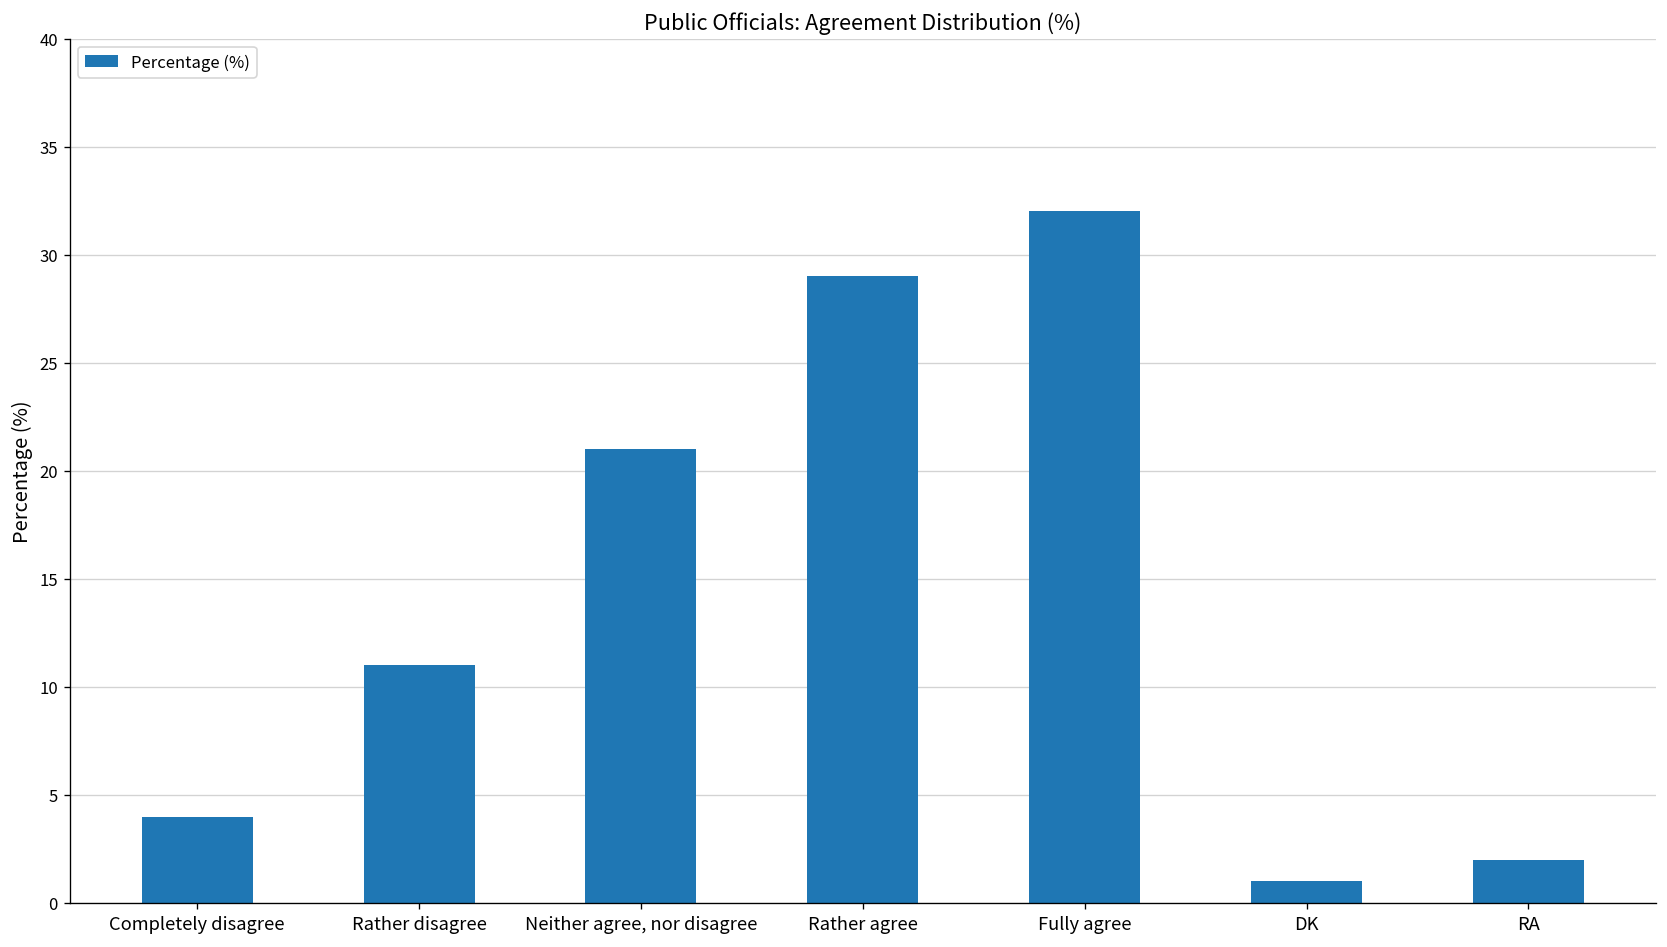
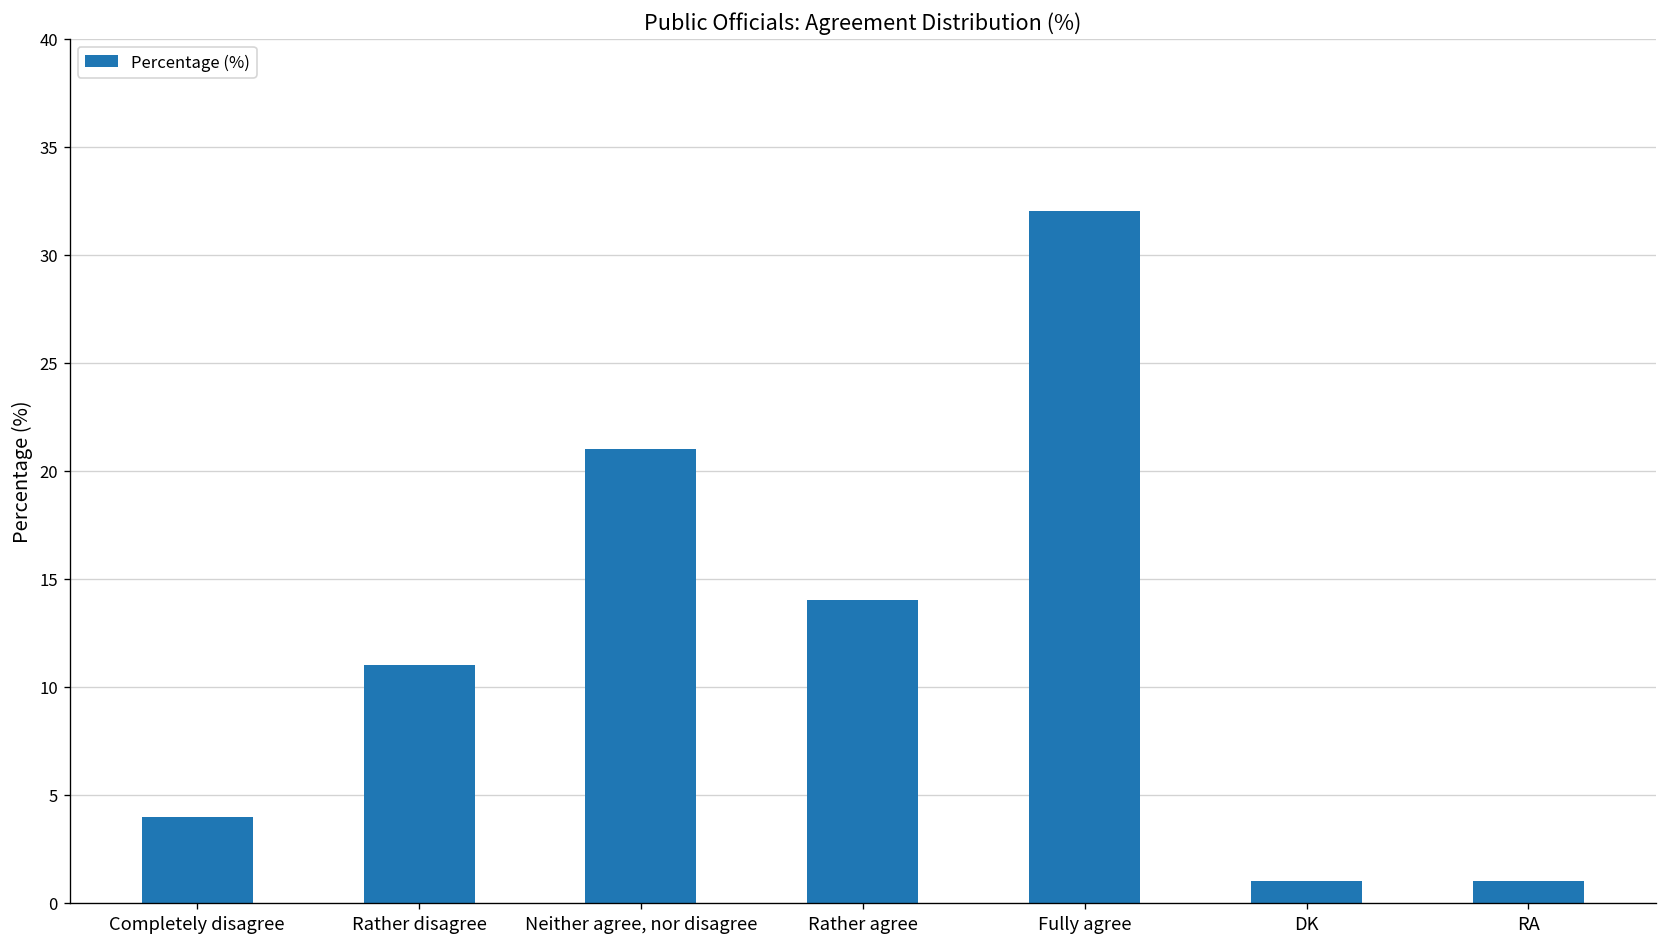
Rather agree: 29 -> 14
RA: 2 -> 1
